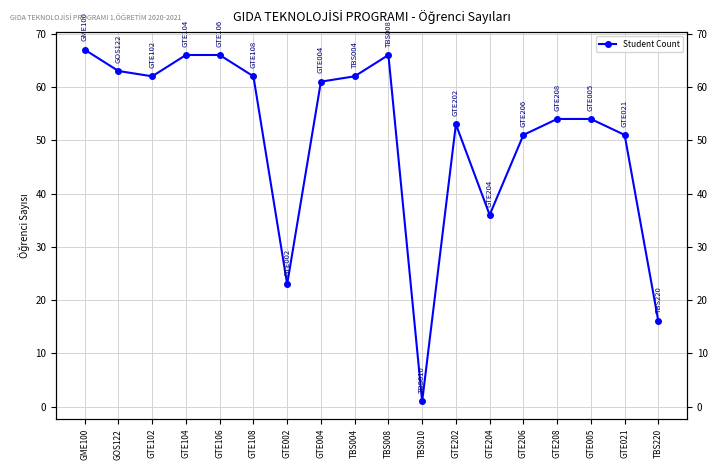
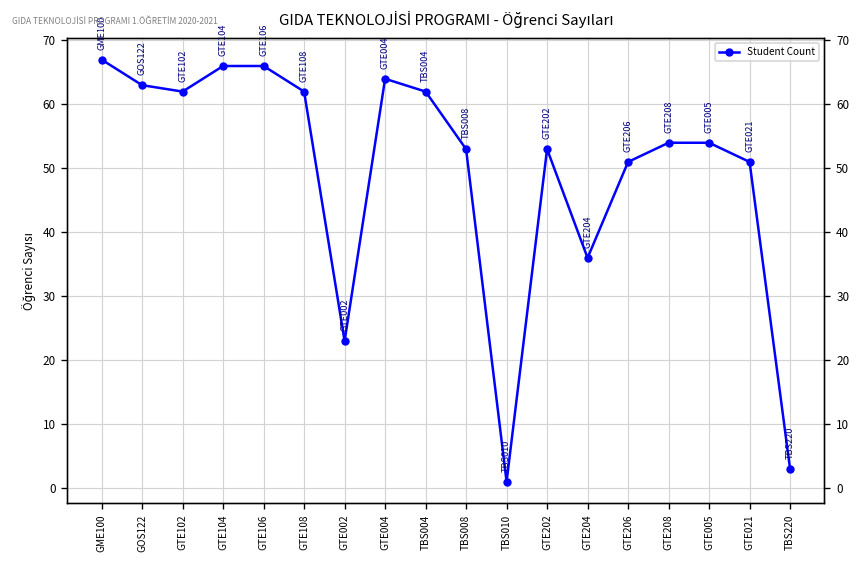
GTE004: 61 -> 64
TBS008: 66 -> 53
TBS220: 16 -> 3
